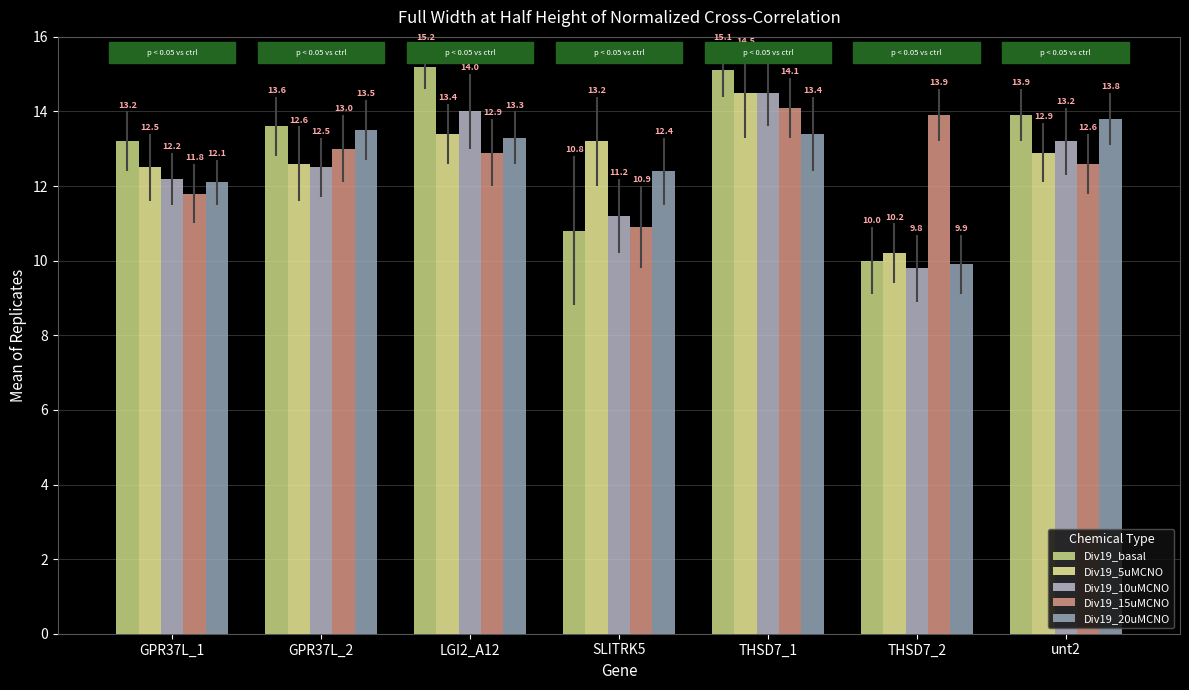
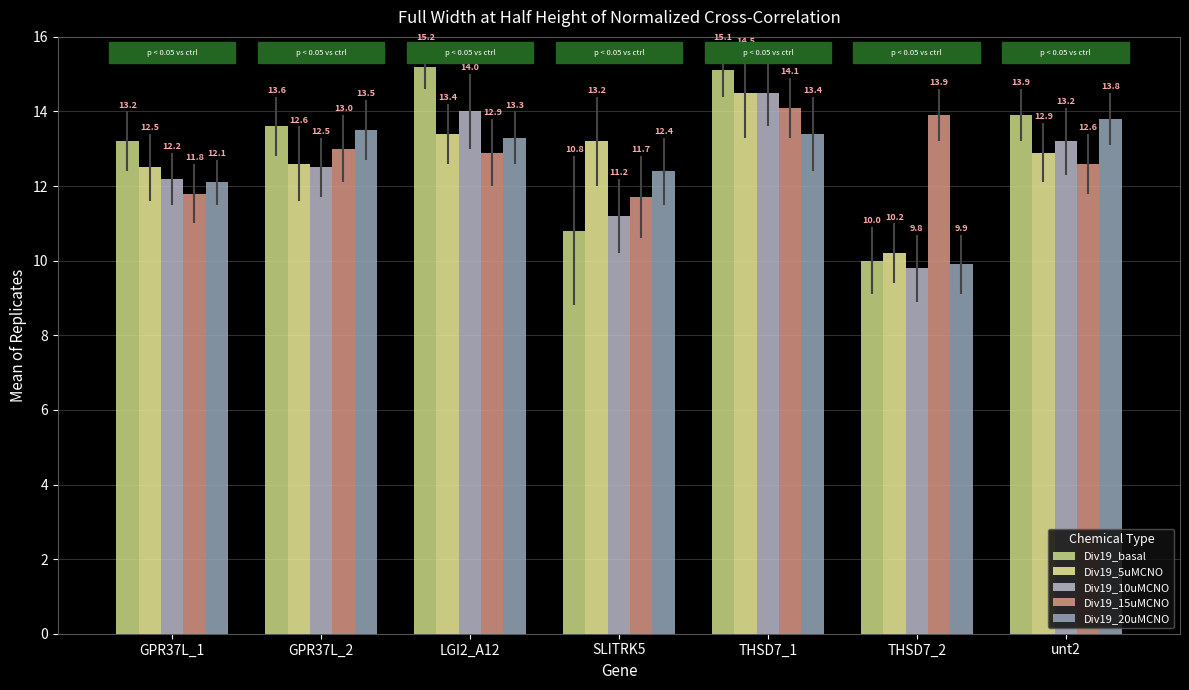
Div19_15uMCNO, SLITRK5: 10.9 -> 11.7
